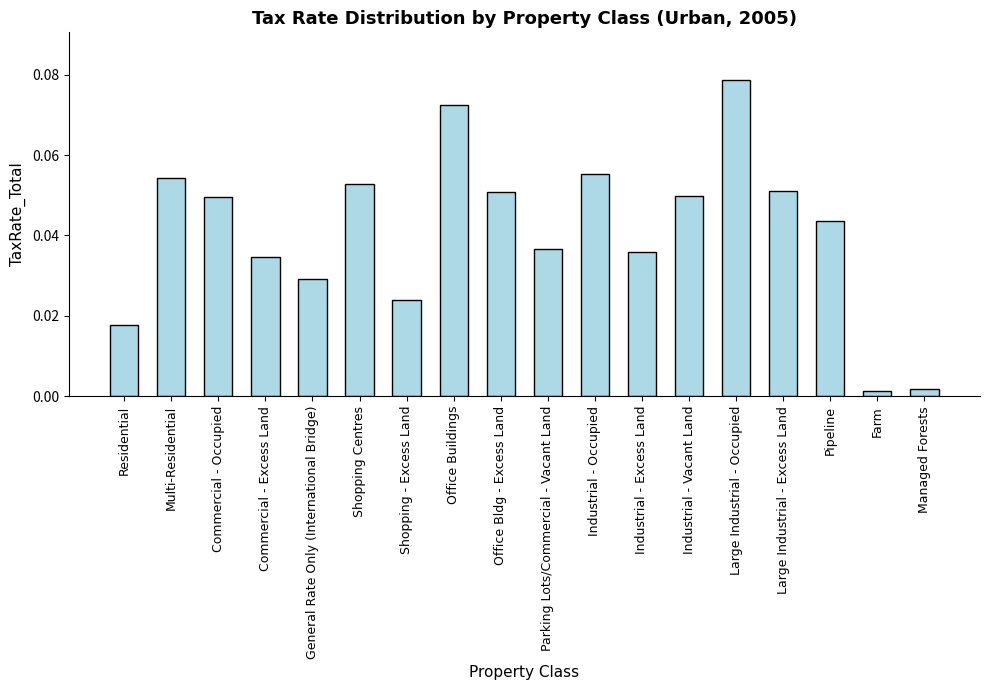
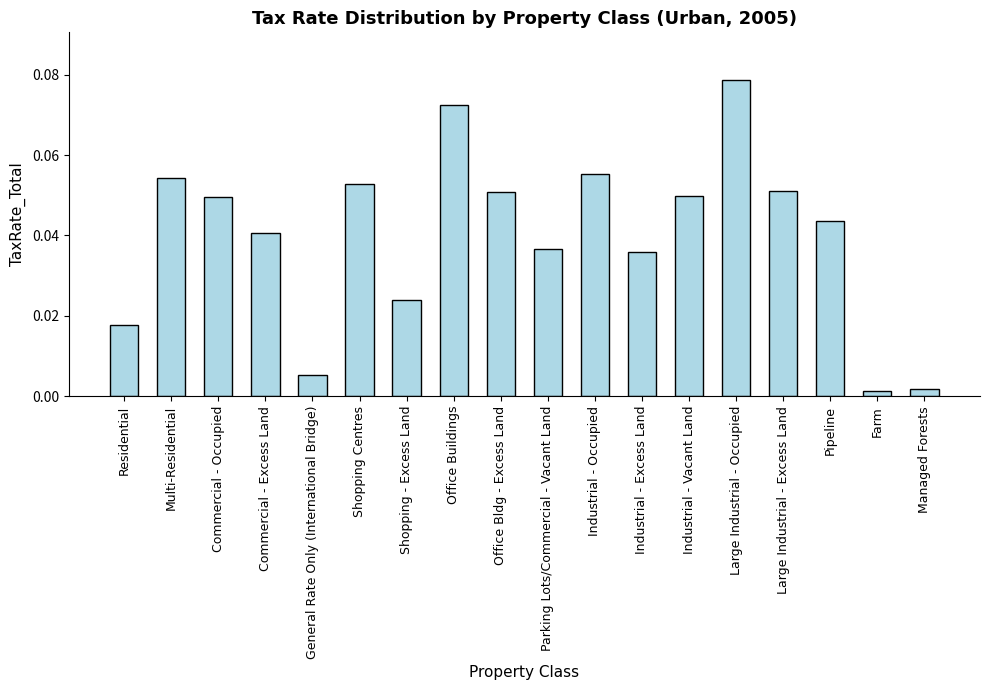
Commercial - Excess Land: 0.035 -> 0.041
General Rate Only (International Bridge): 0.029 -> 0.005
